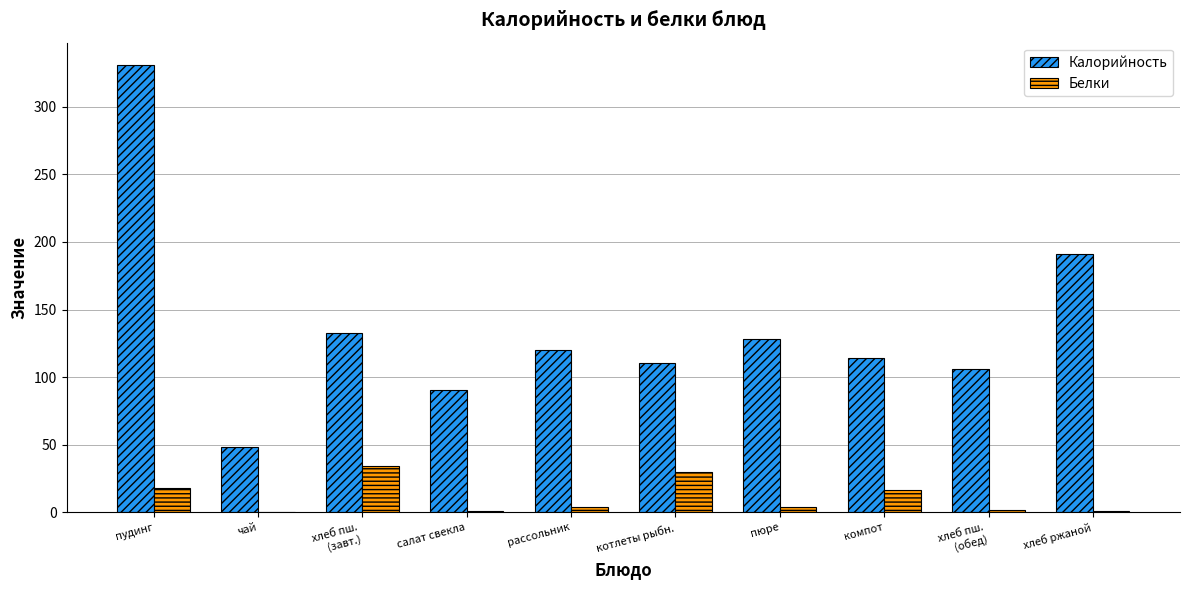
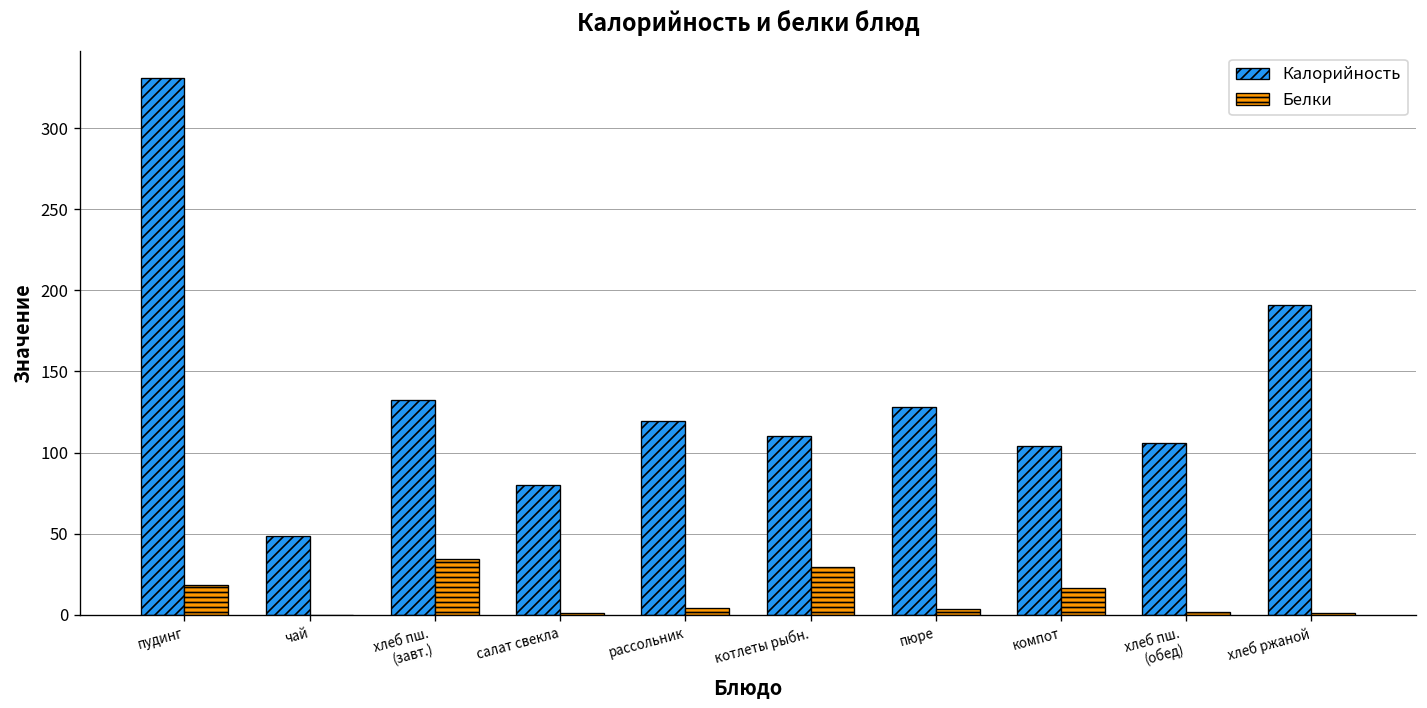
Калорийность, салат свекла: 90 -> 80
Калорийность, компот: 114 -> 104
